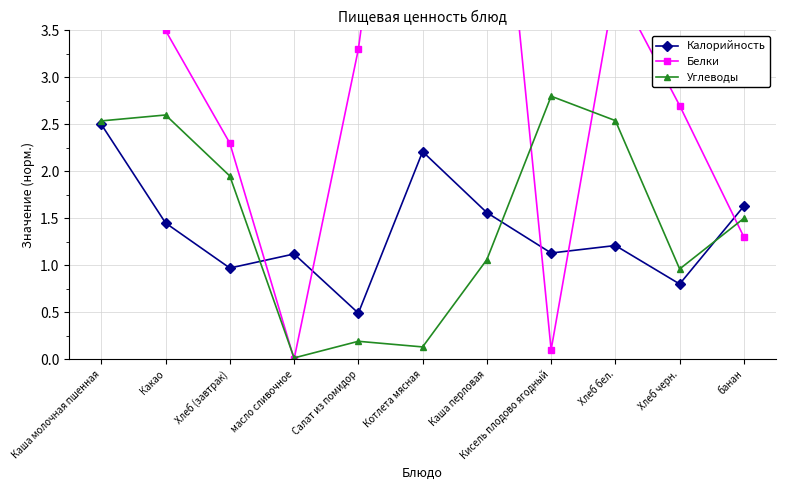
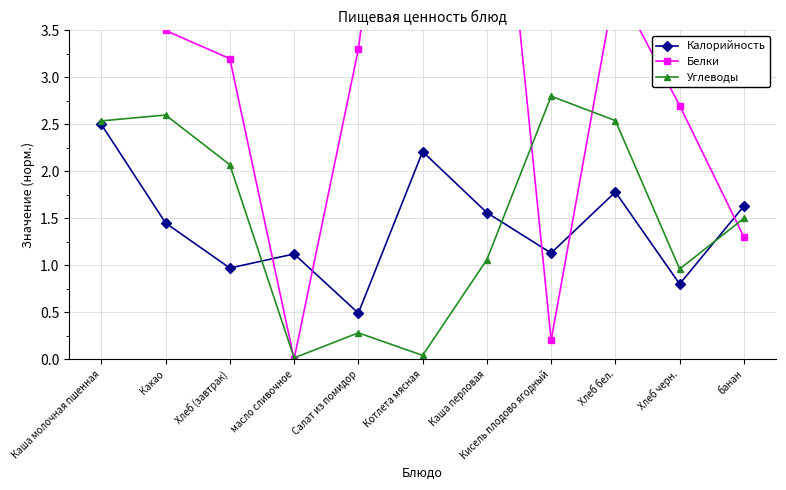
Белки, Хлеб (завтрак): 2.3 -> 3.2
Углеводы, Хлеб (завтрак): 2.0 -> 2.1
Углеводы, Салат из помидор: 0.2 -> 0.3
Углеводы, Котлета мясная: 0.1 -> 0.0
Белки, Кисель плодово ягодный: 0.1 -> 0.2
Калорийность, Хлеб бел.: 1.2 -> 1.8
